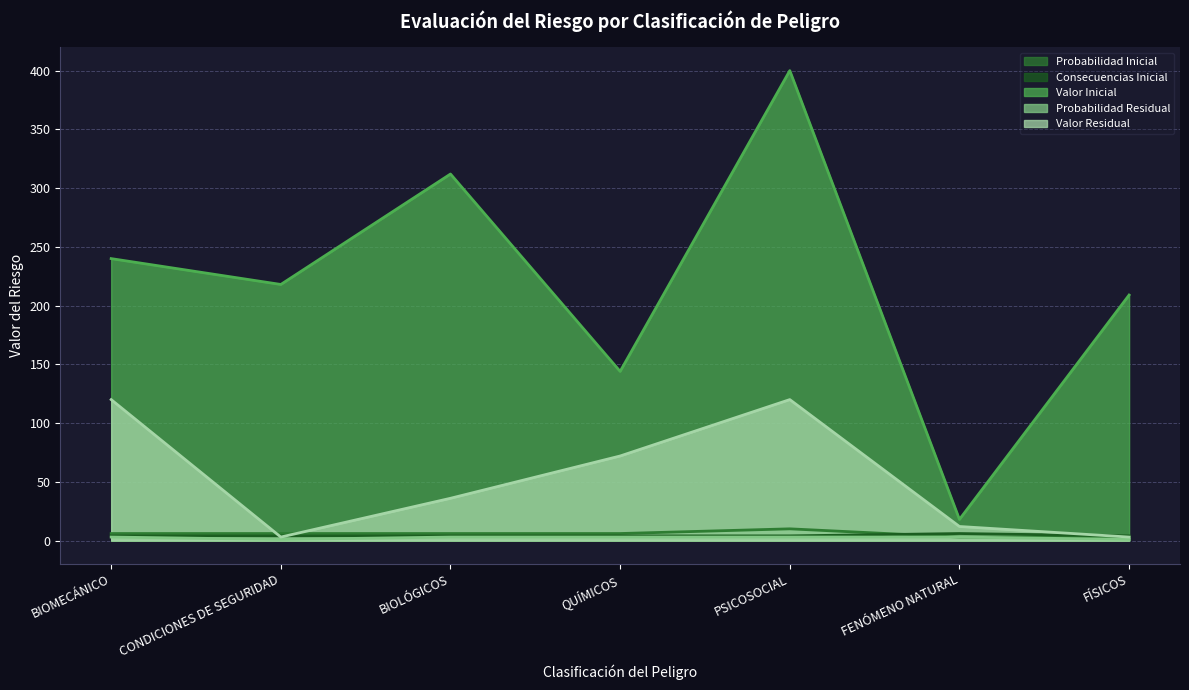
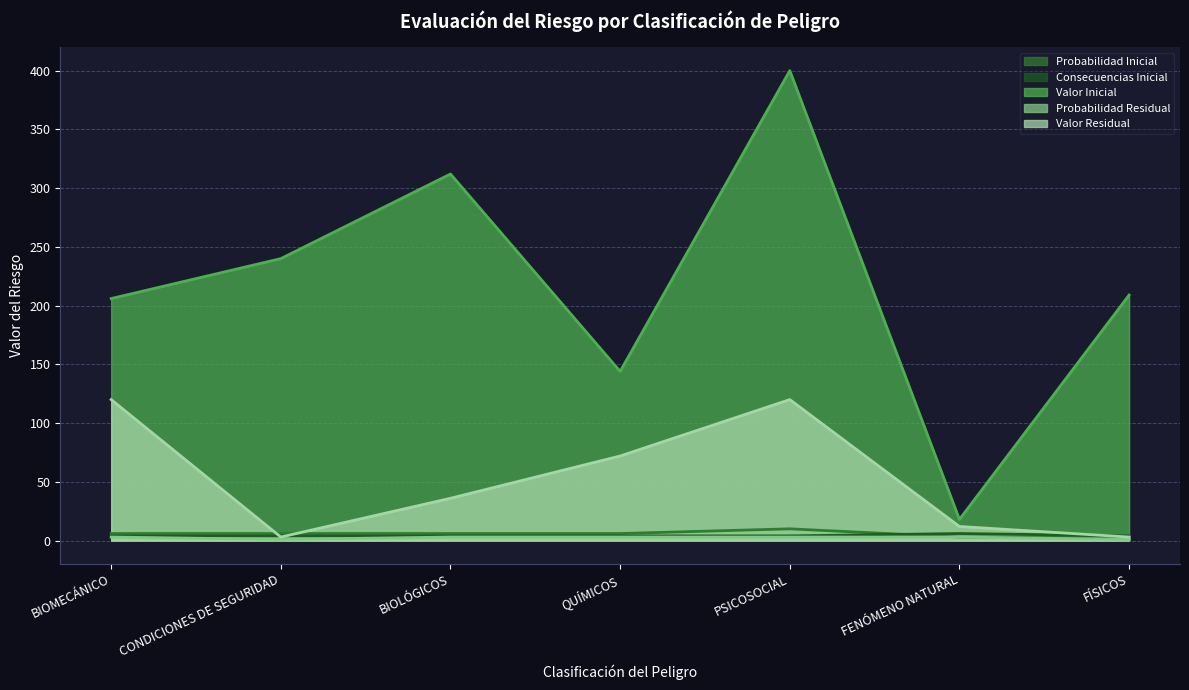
Valor Inicial, BIOMECÁNICO: 240 -> 206
Valor Inicial, CONDICIONES DE SEGURIDAD: 218 -> 240
